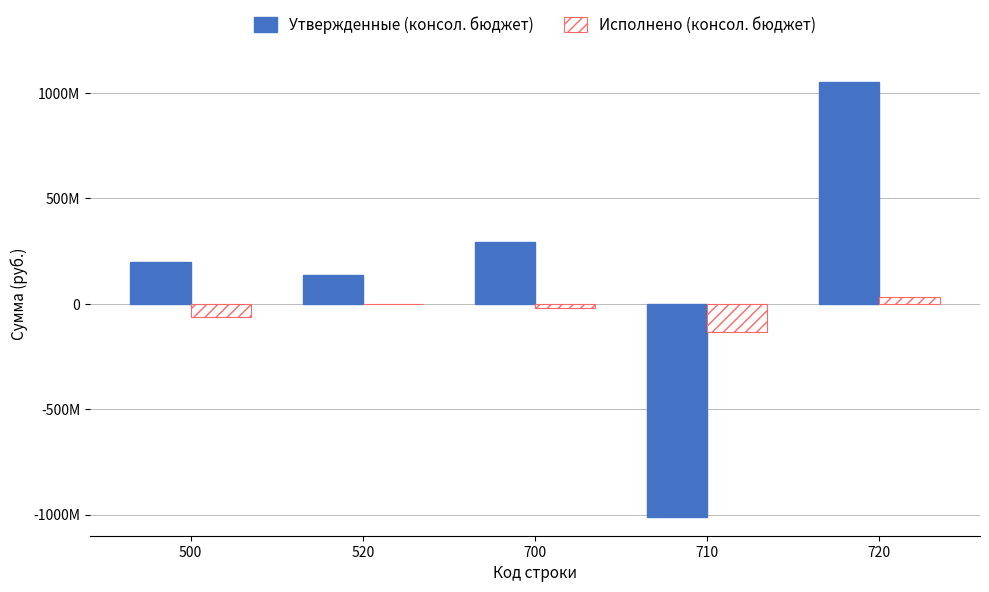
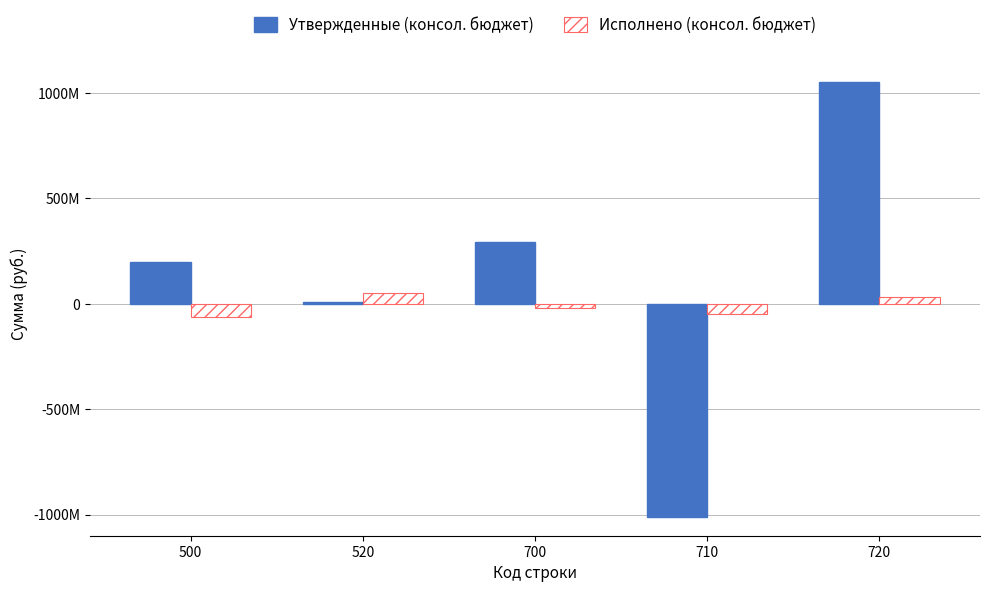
Утвержденные (консол. бюджет), 520: 140000000 -> 10000000
Исполнено (консол. бюджет), 520: 0 -> 50000000
Исполнено (консол. бюджет), 710: -130000000 -> -50000000
